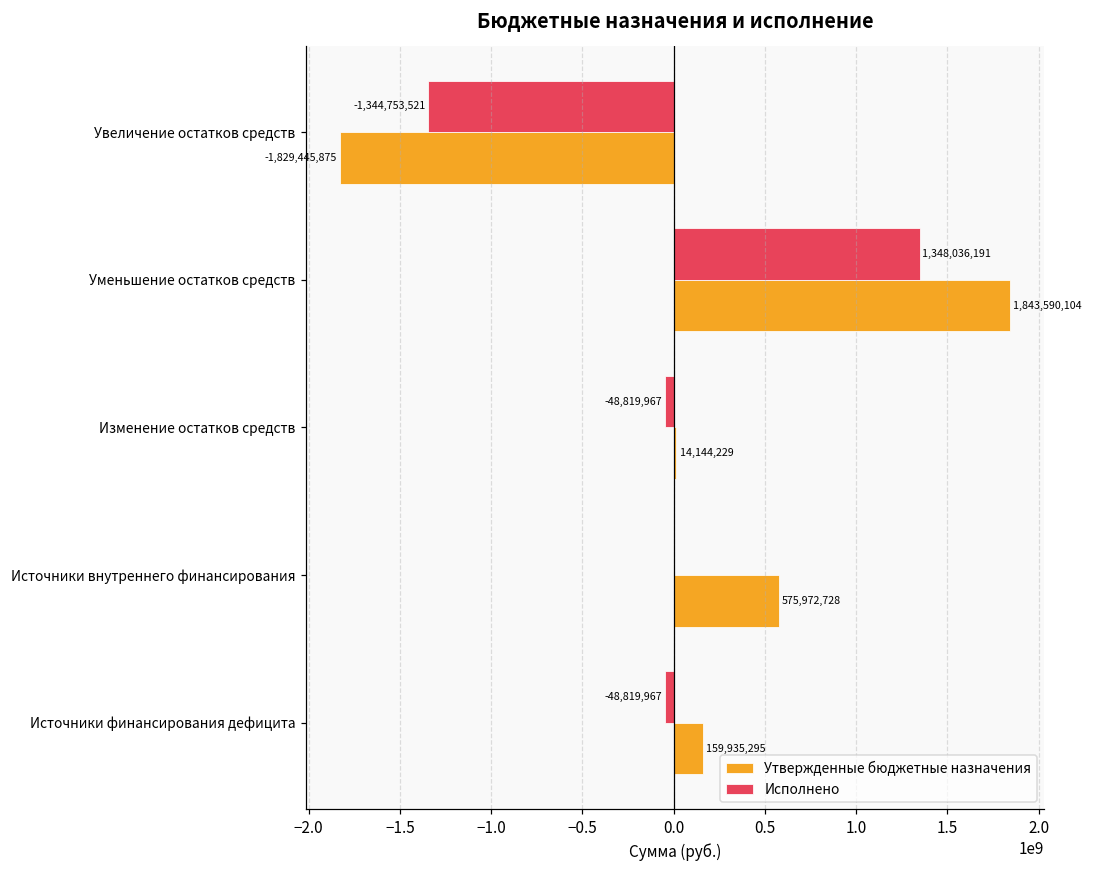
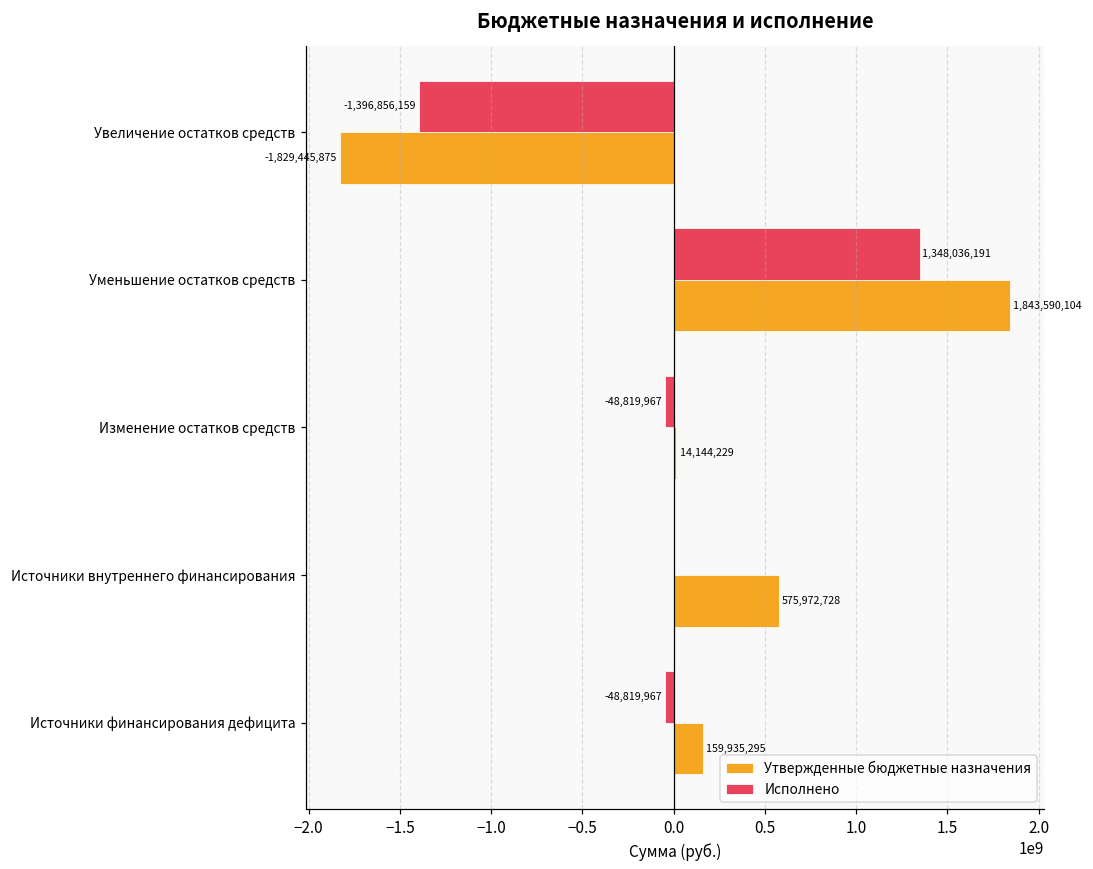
Исполнено, Увеличение остатков средств: -1,344,753,521 -> -1,396,856,159
